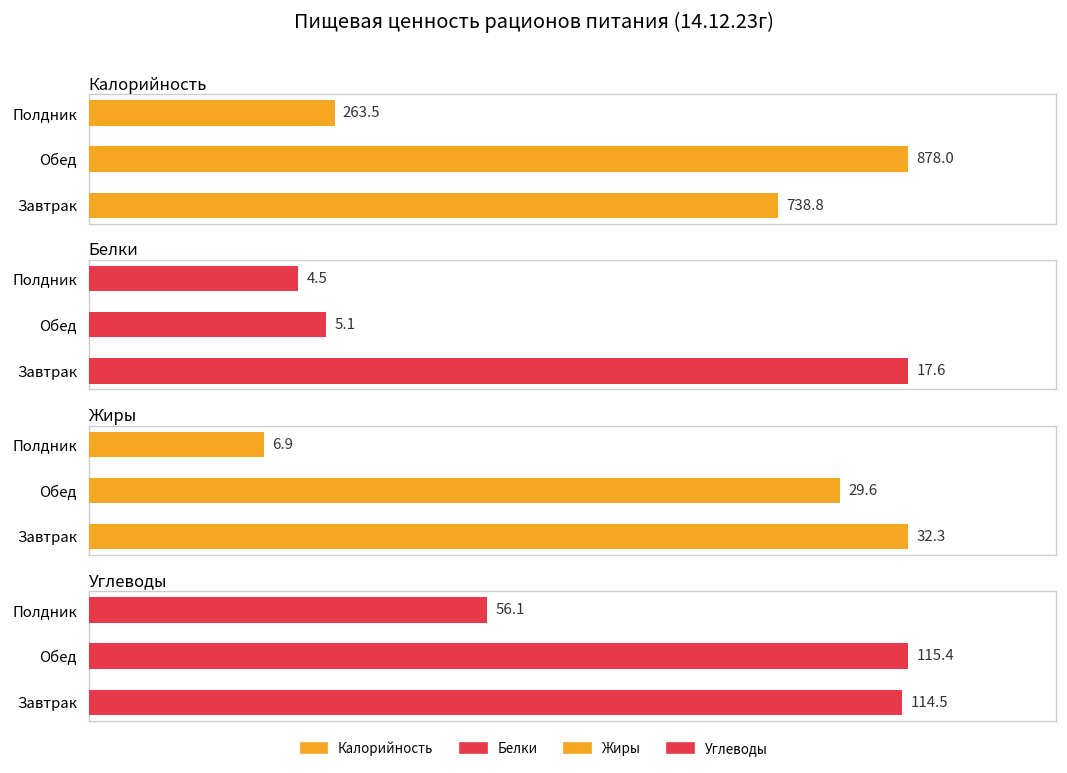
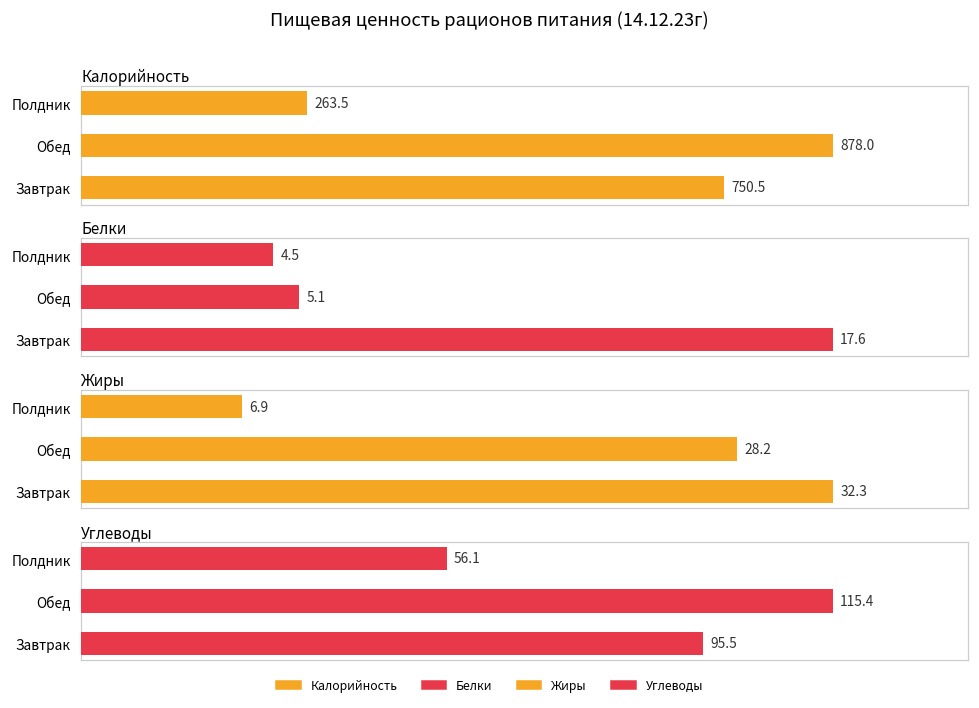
Калорийность, Завтрак: 738.8 -> 750.5
Жиры, Обед: 29.6 -> 28.2
Углеводы, Завтрак: 114.5 -> 95.5
